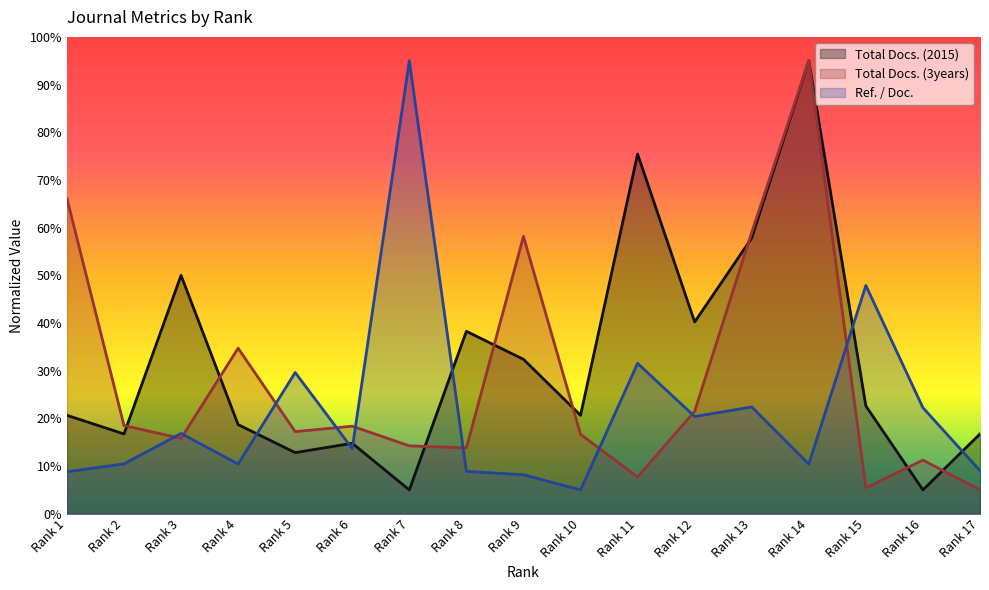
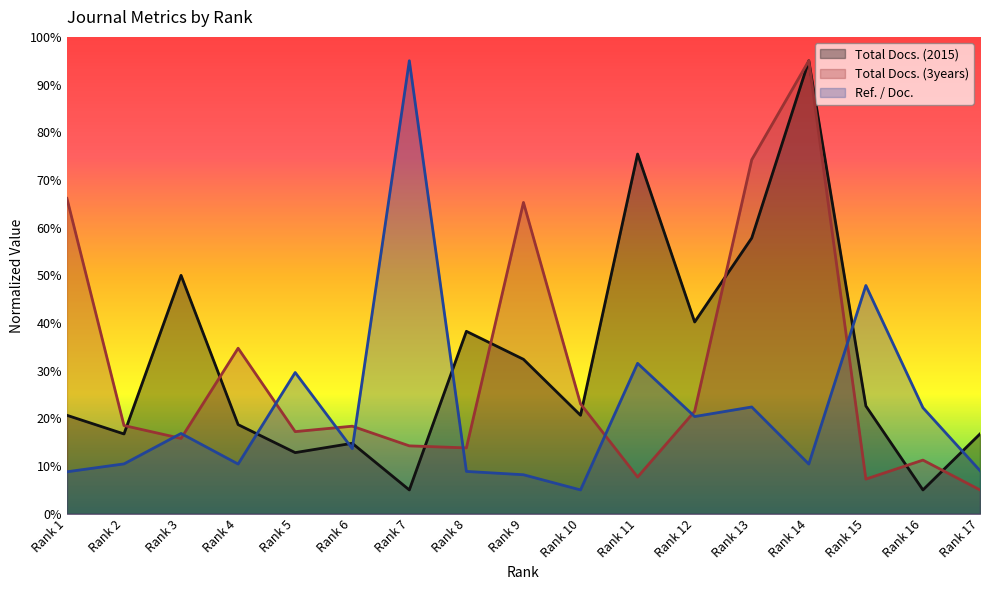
Total Docs. (3years), Rank 9: 58% -> 65%
Total Docs. (3years), Rank 10: 17% -> 23%
Total Docs. (3years), Rank 13: 59% -> 74%
Total Docs. (3years), Rank 15: 5% -> 7%
